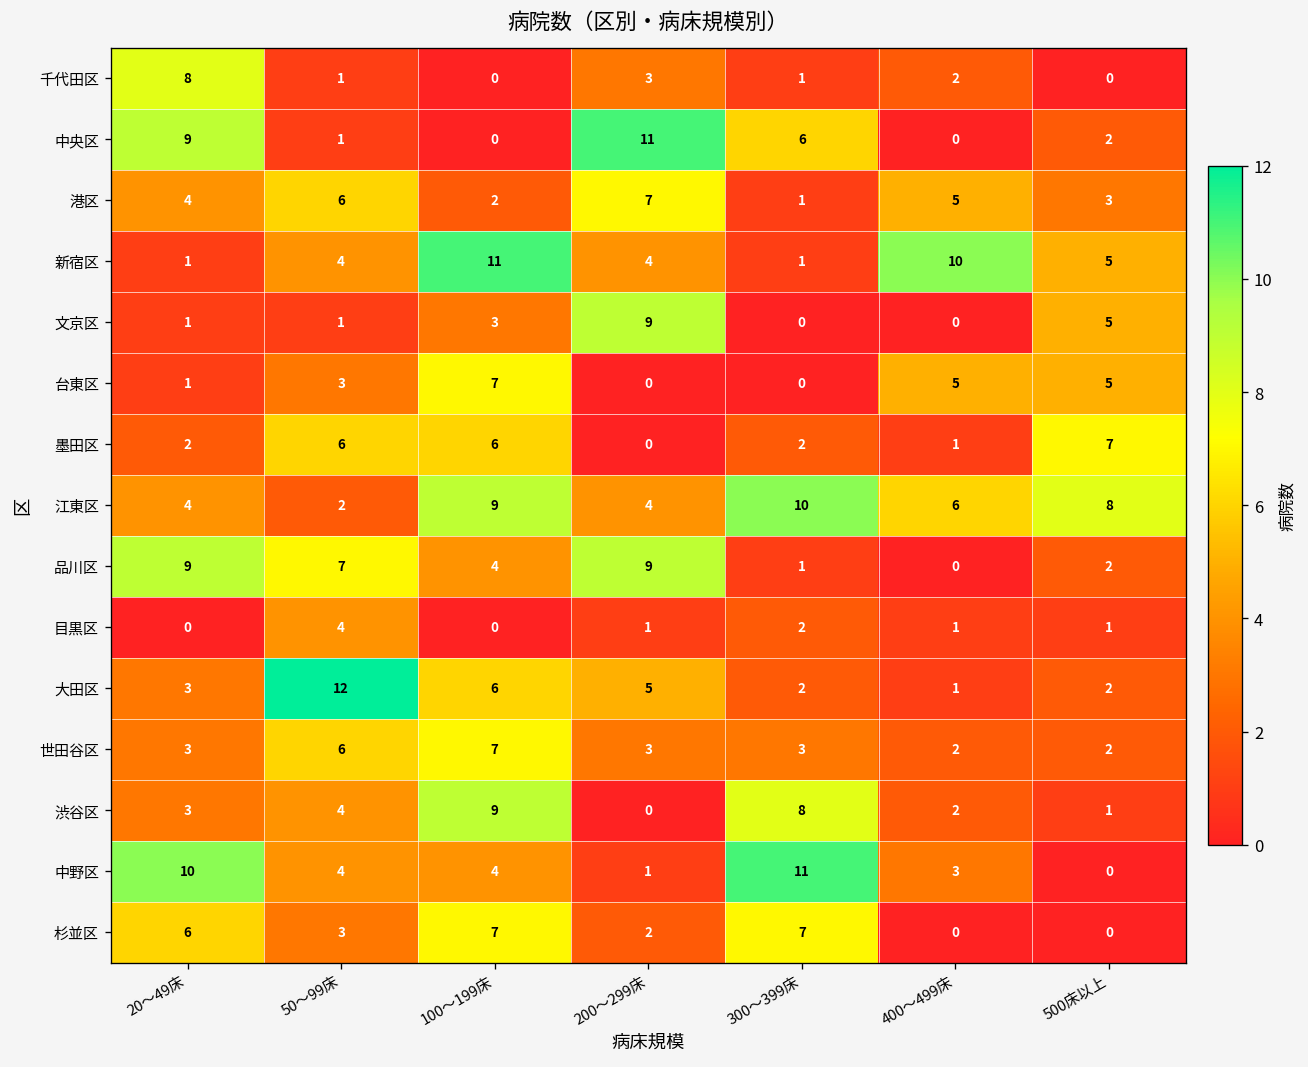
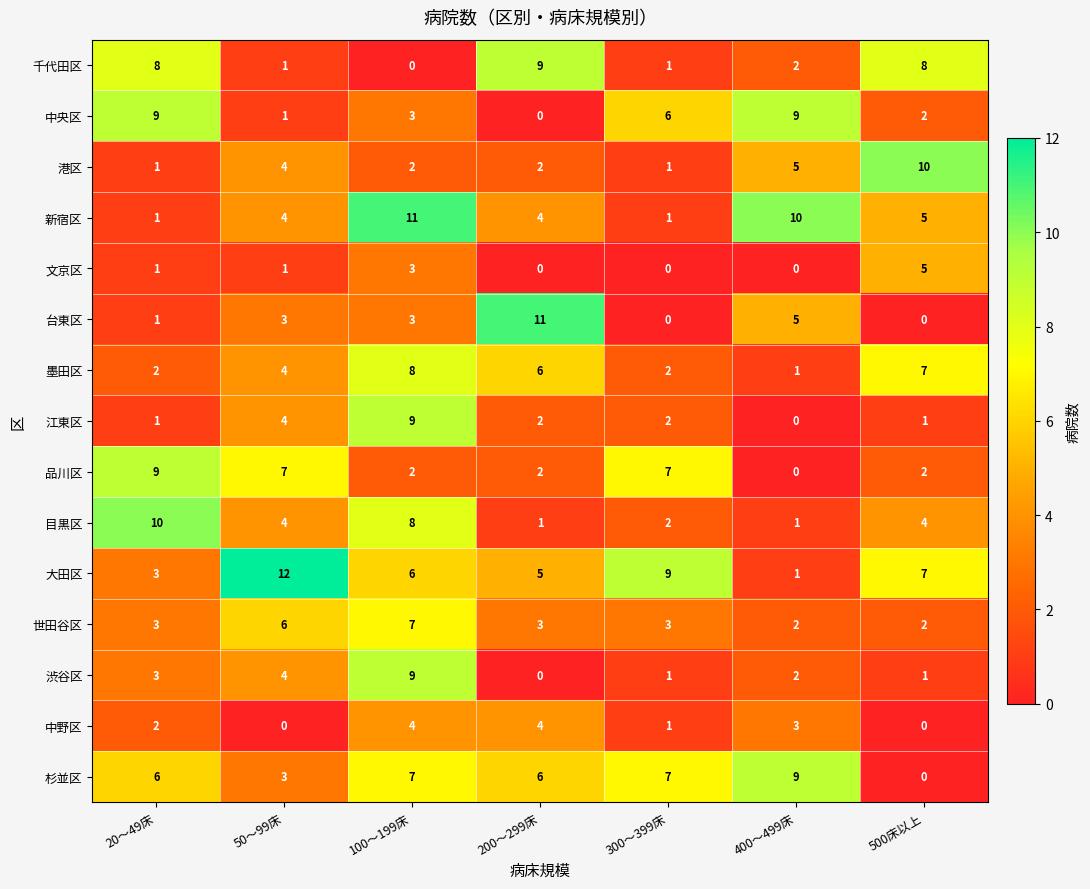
千代田区, 200～299床: 3 -> 9
千代田区, 500床以上: 0 -> 8
中央区, 100～199床: 0 -> 3
中央区, 200～299床: 11 -> 0
中央区, 400～499床: 0 -> 9
港区, 20～49床: 4 -> 1
港区, 50～99床: 6 -> 4
港区, 200～299床: 7 -> 2
港区, 500床以上: 3 -> 10
文京区, 200～299床: 9 -> 0
台東区, 100～199床: 7 -> 3
台東区, 200～299床: 0 -> 11
台東区, 500床以上: 5 -> 0
墨田区, 50～99床: 6 -> 4
墨田区, 100～199床: 6 -> 8
墨田区, 200～299床: 0 -> 6
江東区, 20～49床: 4 -> 1
江東区, 50～99床: 2 -> 4
江東区, 200～299床: 4 -> 2
江東区, 300～399床: 10 -> 2
江東区, 400～499床: 6 -> 0
江東区, 500床以上: 8 -> 1
品川区, 100～199床: 4 -> 2
品川区, 200～299床: 9 -> 2
品川区, 300～399床: 1 -> 7
目黒区, 20～49床: 0 -> 10
目黒区, 100～199床: 0 -> 8
目黒区, 500床以上: 1 -> 4
大田区, 300～399床: 2 -> 9
大田区, 500床以上: 2 -> 7
渋谷区, 300～399床: 8 -> 1
中野区, 20～49床: 10 -> 2
中野区, 50～99床: 4 -> 0
中野区, 200～299床: 1 -> 4
中野区, 300～399床: 11 -> 1
杉並区, 200～299床: 2 -> 6
杉並区, 400～499床: 0 -> 9
